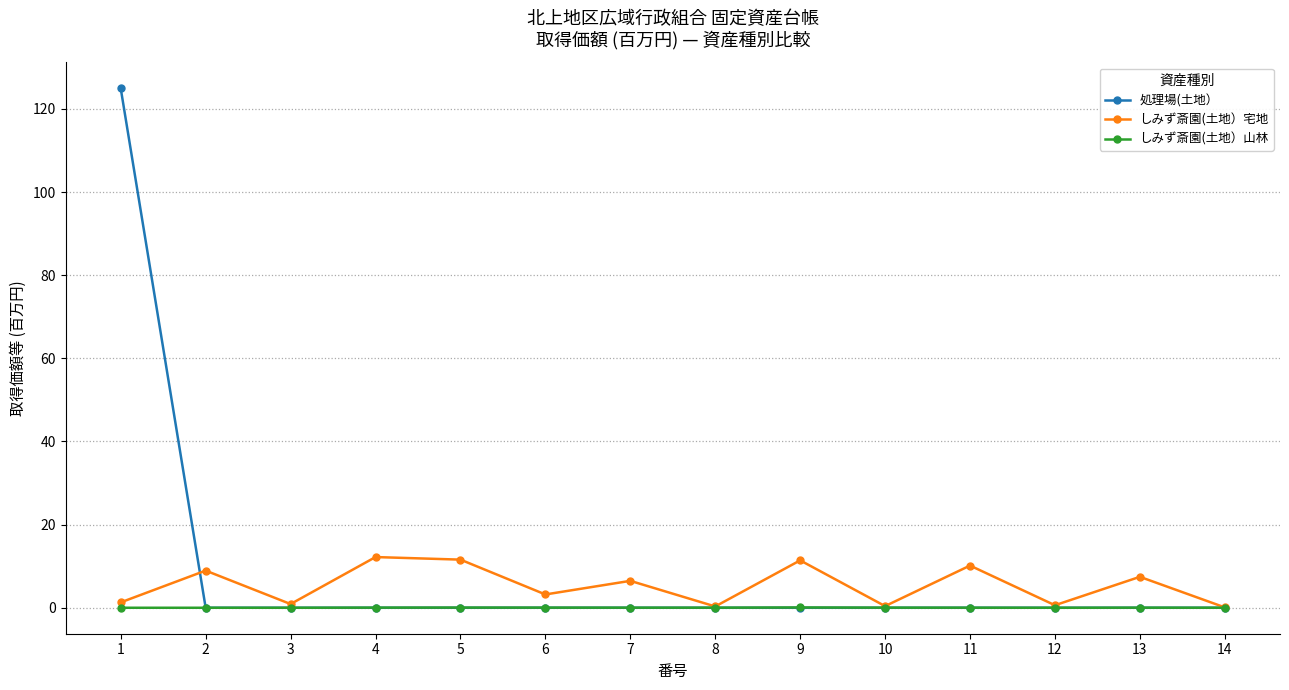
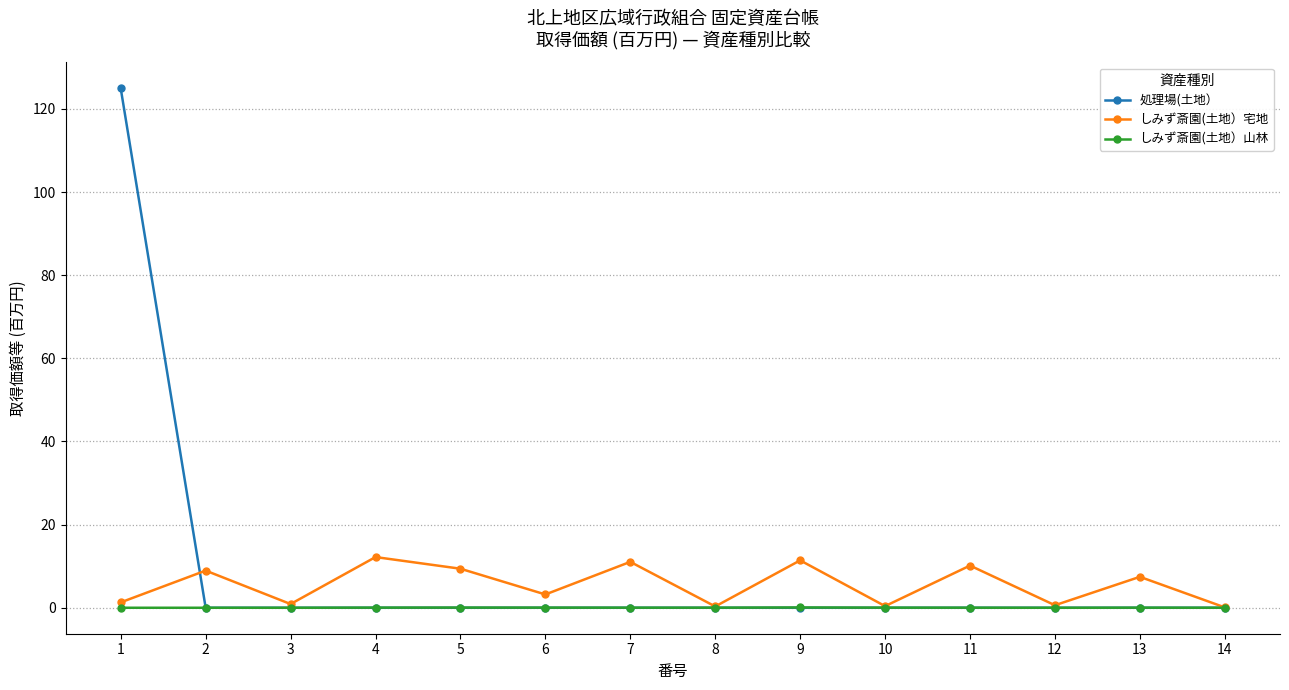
しみず斎園(土地）宅地, 5: 12 -> 9
しみず斎園(土地）宅地, 7: 6 -> 11
